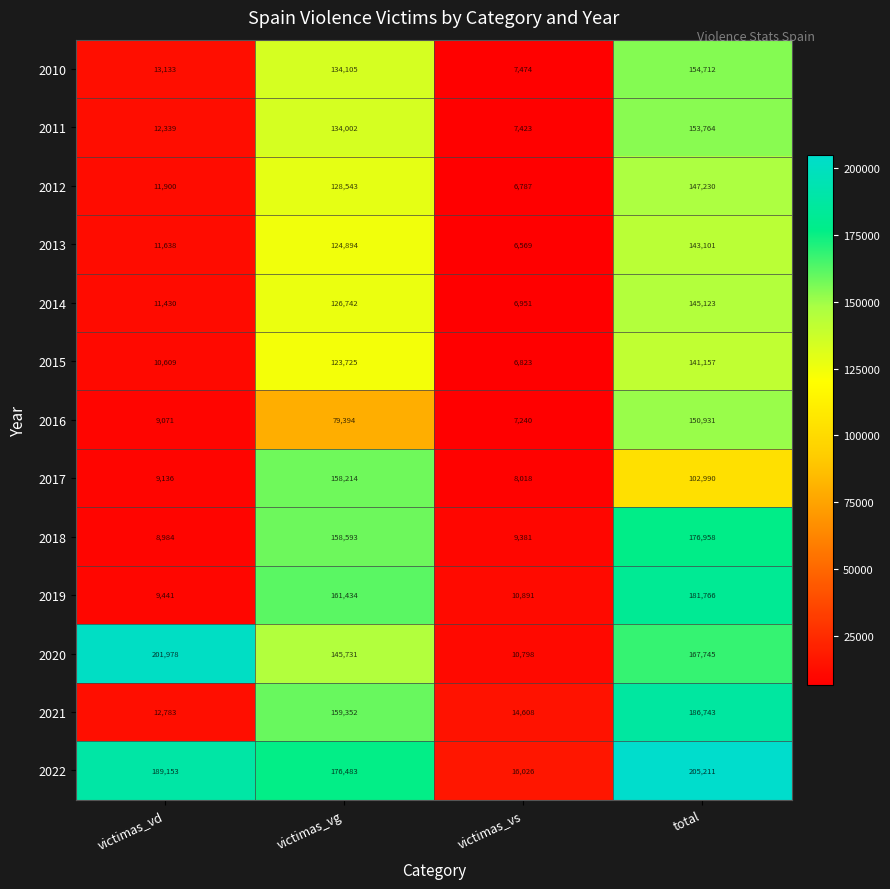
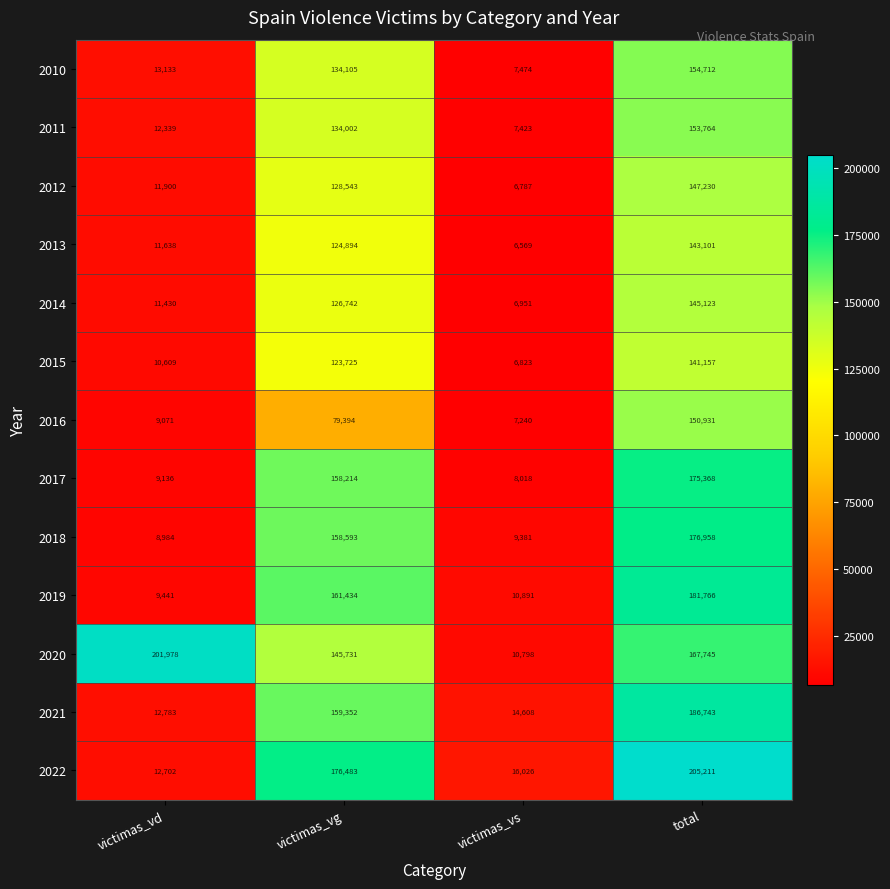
2017, total: 102,990 -> 175,368
2022, victimas_vd: 189,153 -> 12,702
